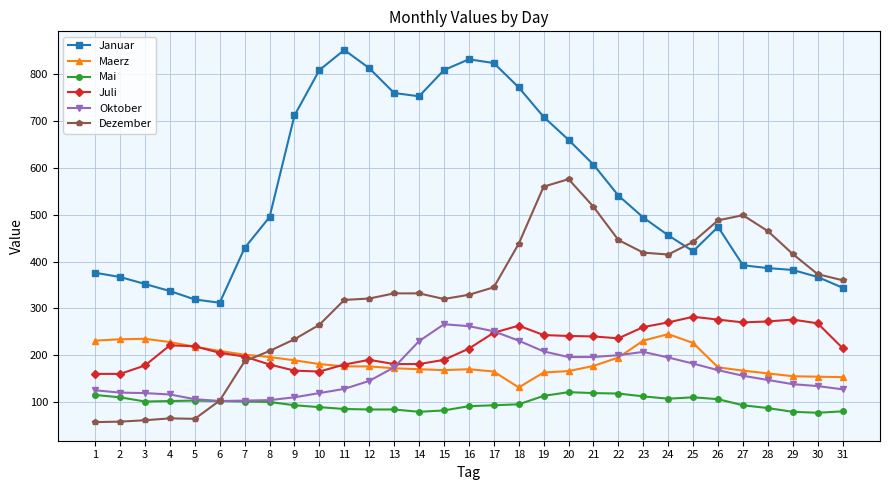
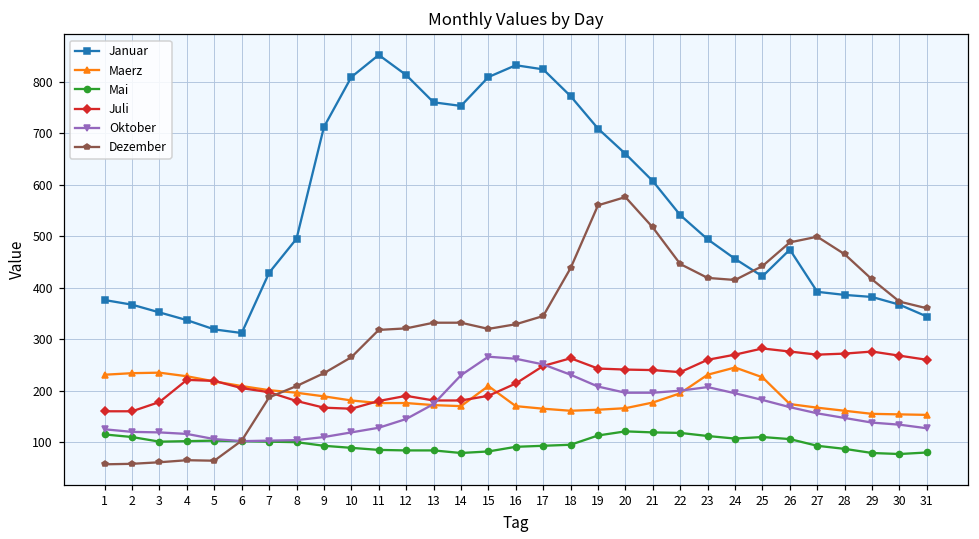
Maerz, 15: 170 -> 210
Maerz, 18: 130 -> 160
Juli, 31: 220 -> 260
